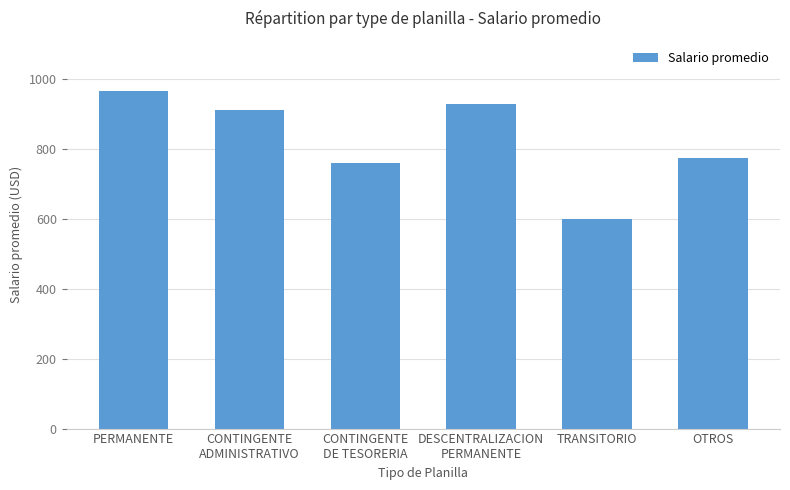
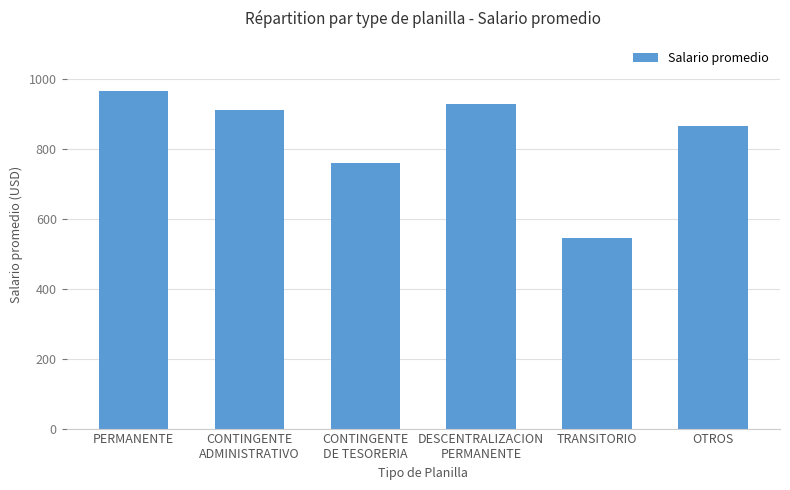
TRANSITORIO: 600 -> 550
OTROS: 780 -> 870
